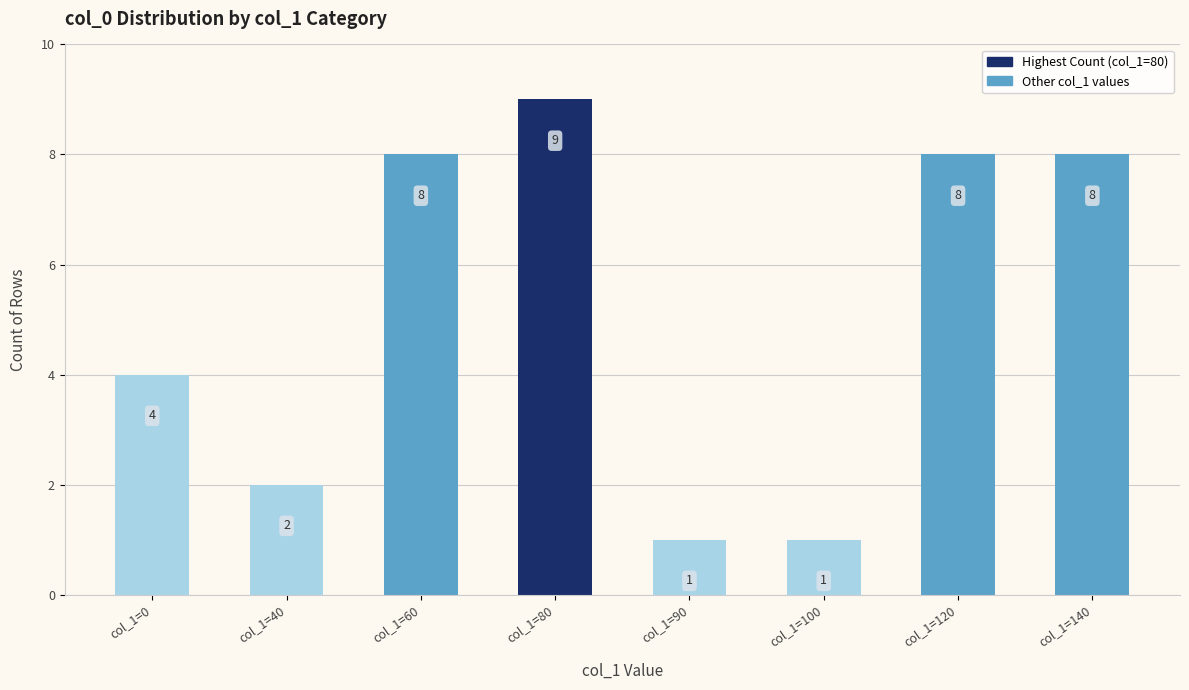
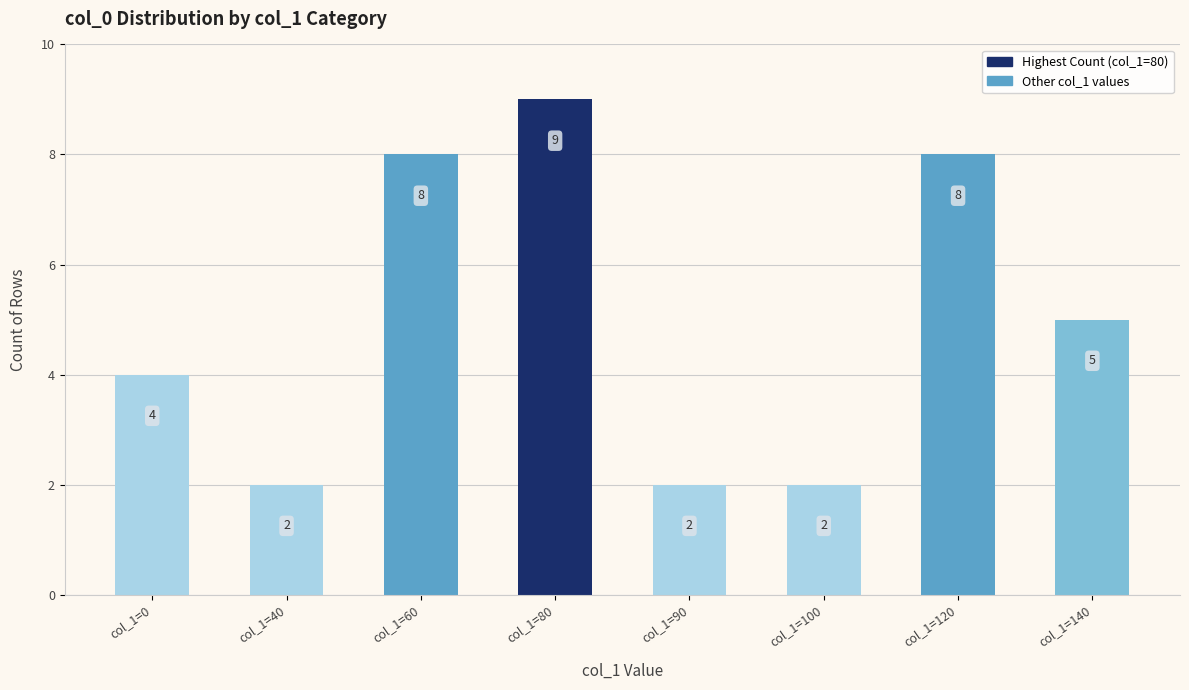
col_1=90: 1 -> 2
col_1=100: 1 -> 2
col_1=140: 8 -> 5
